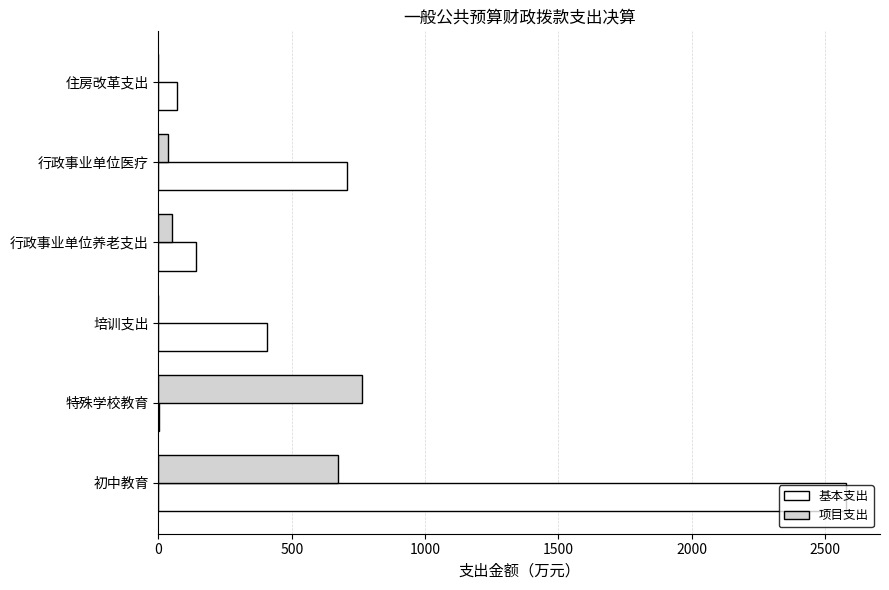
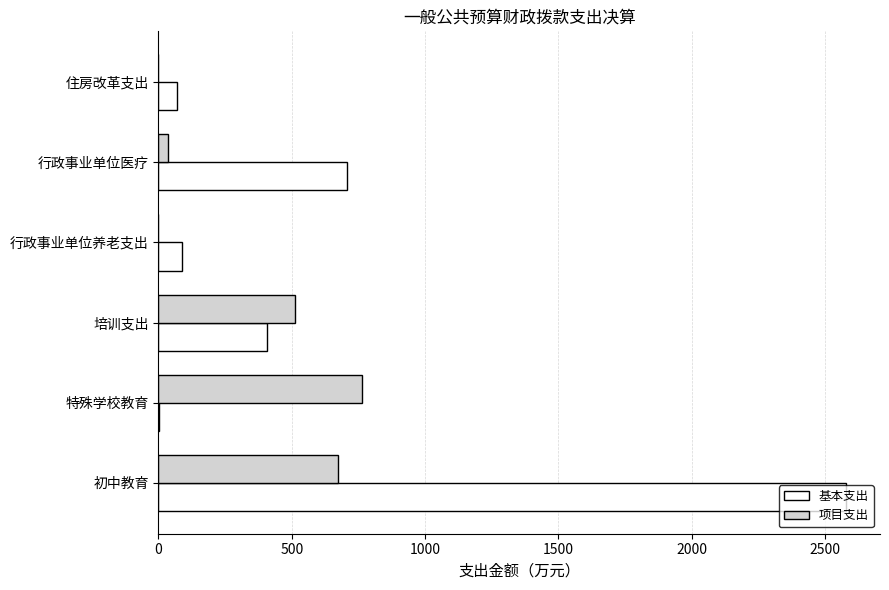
项目支出, 行政事业单位养老支出: 50 -> 0
基本支出, 行政事业单位养老支出: 140 -> 90
项目支出, 培训支出: 0 -> 510
